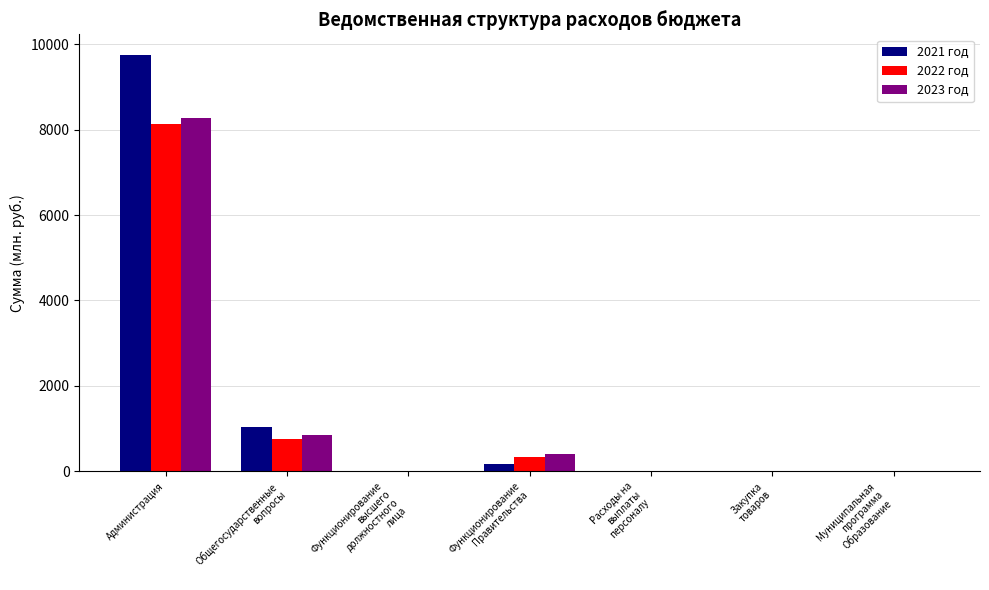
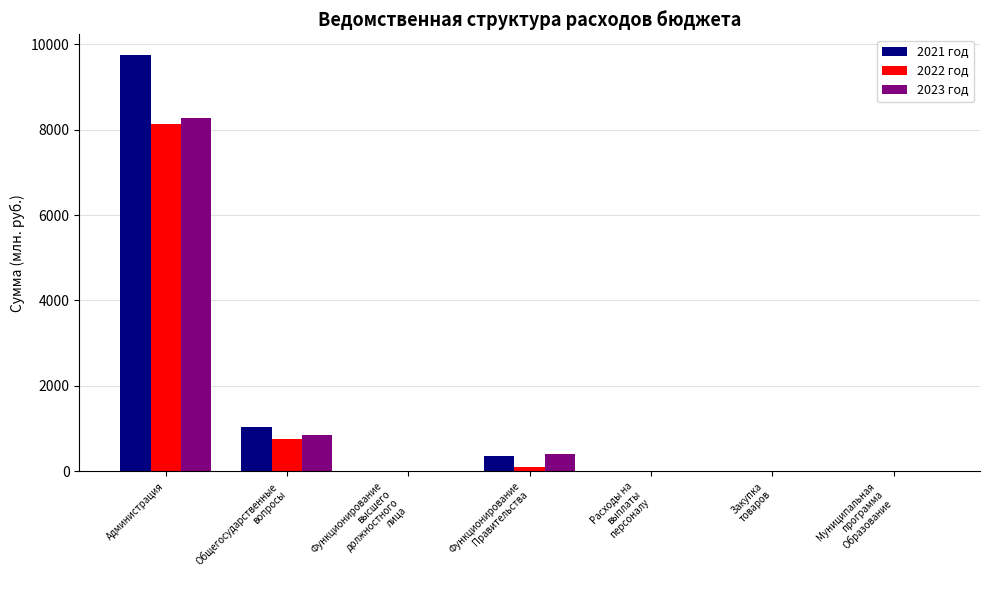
2021 год, Функционирование Правительства: 200 -> 400
2022 год, Функционирование Правительства: 300 -> 100
